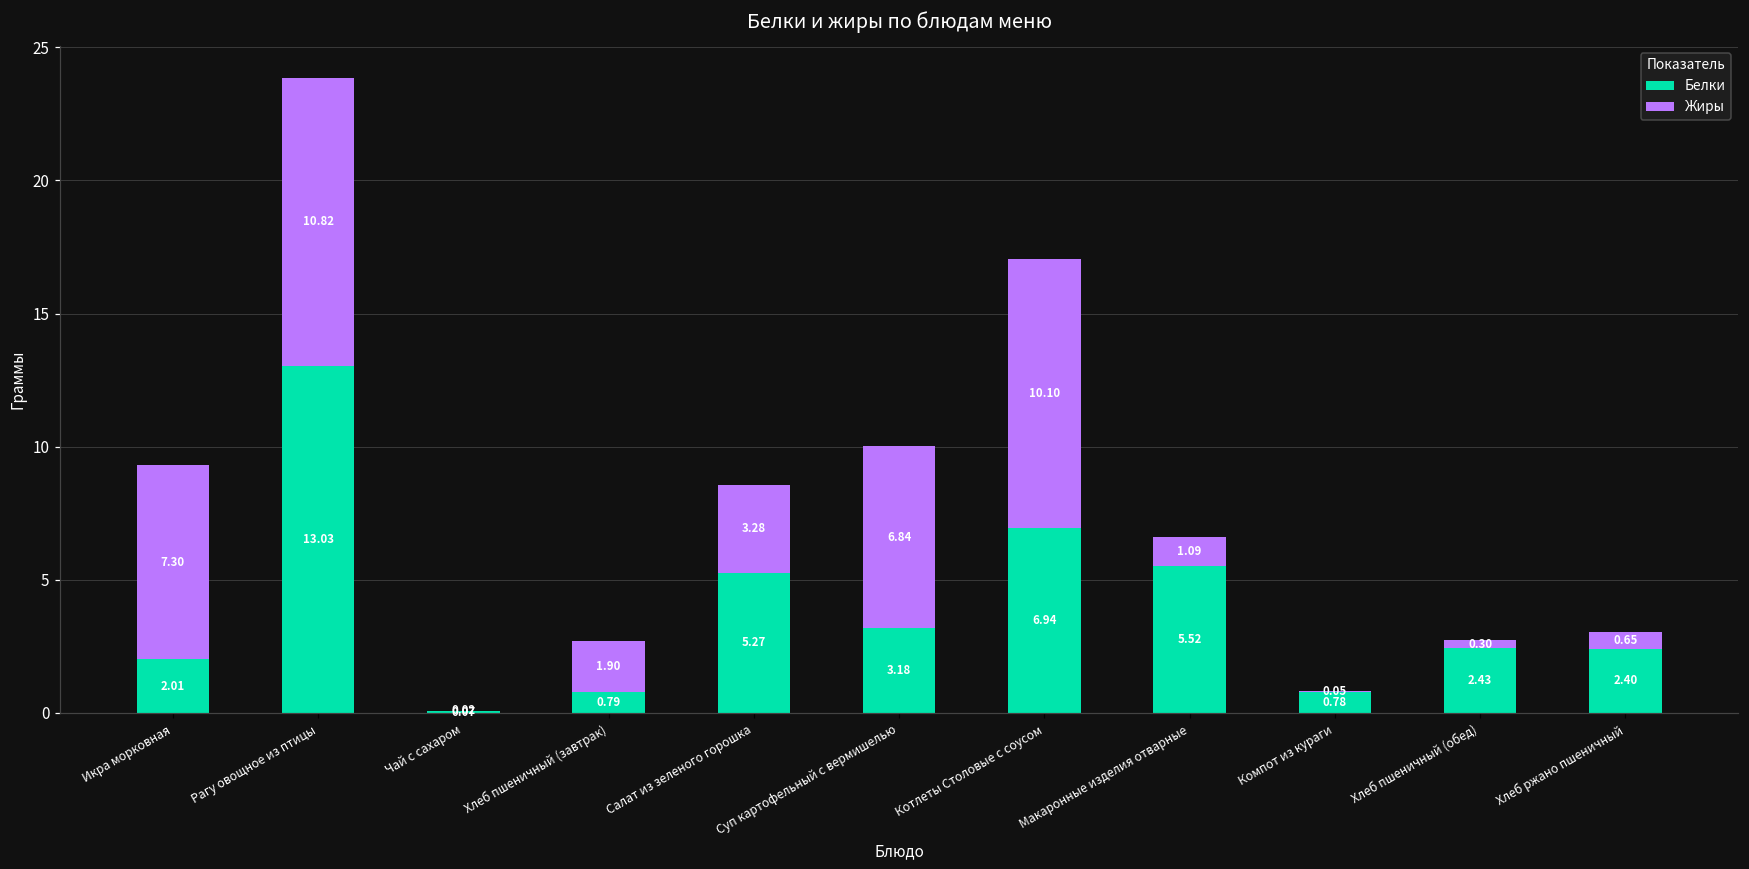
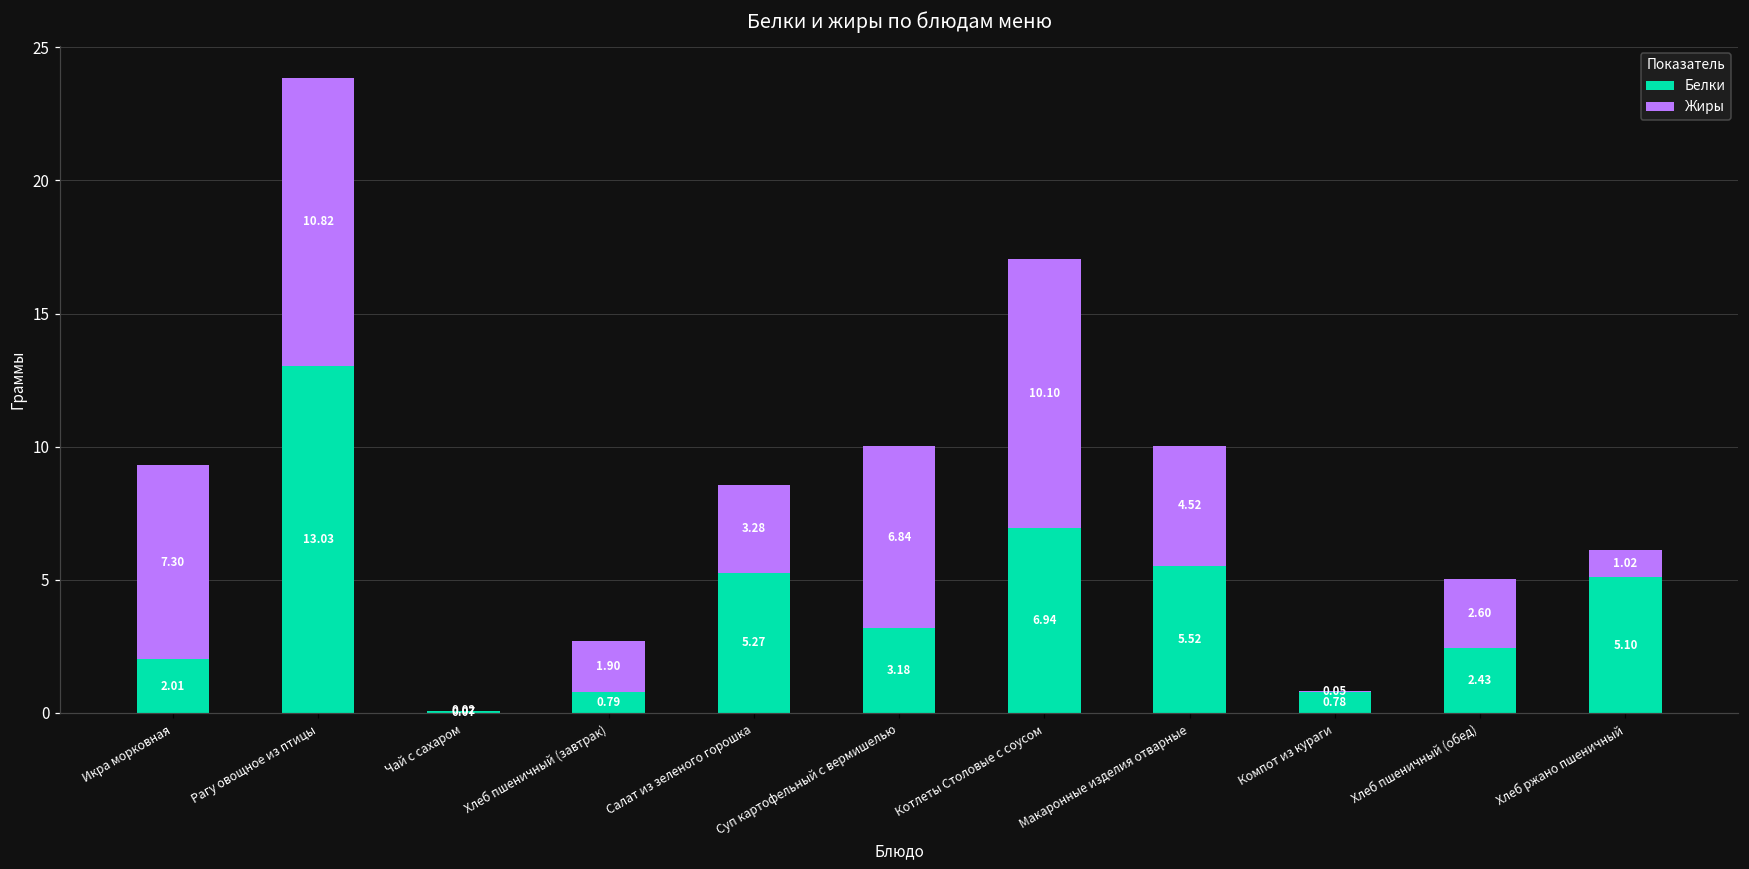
Жиры, Макаронные изделия отварные: 1.09 -> 4.52
Жиры, Хлеб пшеничный (обед): 0.30 -> 2.60
Белки, Хлеб ржано пшеничный: 2.40 -> 5.10
Жиры, Хлеб ржано пшеничный: 0.65 -> 1.02
